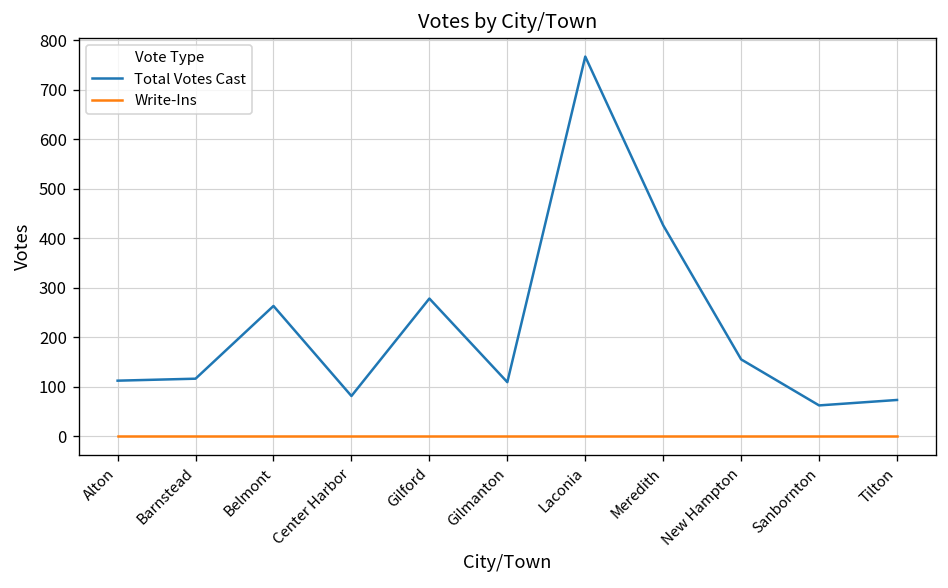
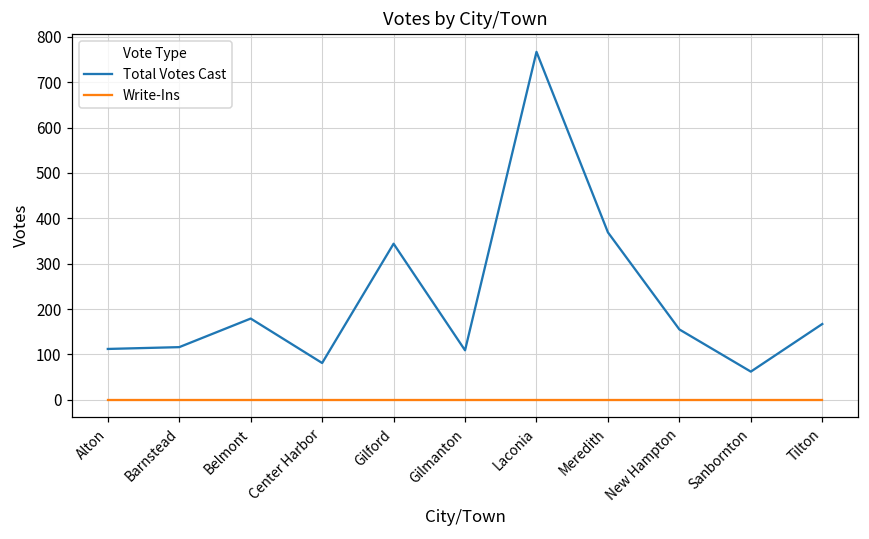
Total Votes Cast, Belmont: 260 -> 180
Total Votes Cast, Gilford: 280 -> 340
Total Votes Cast, Meredith: 430 -> 370
Total Votes Cast, Tilton: 70 -> 170
